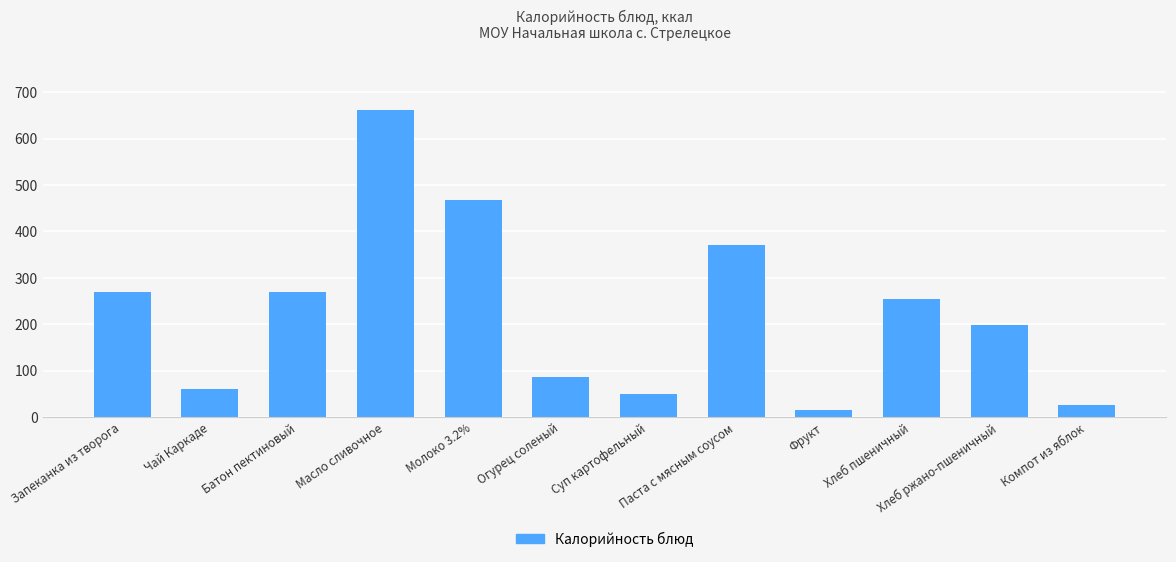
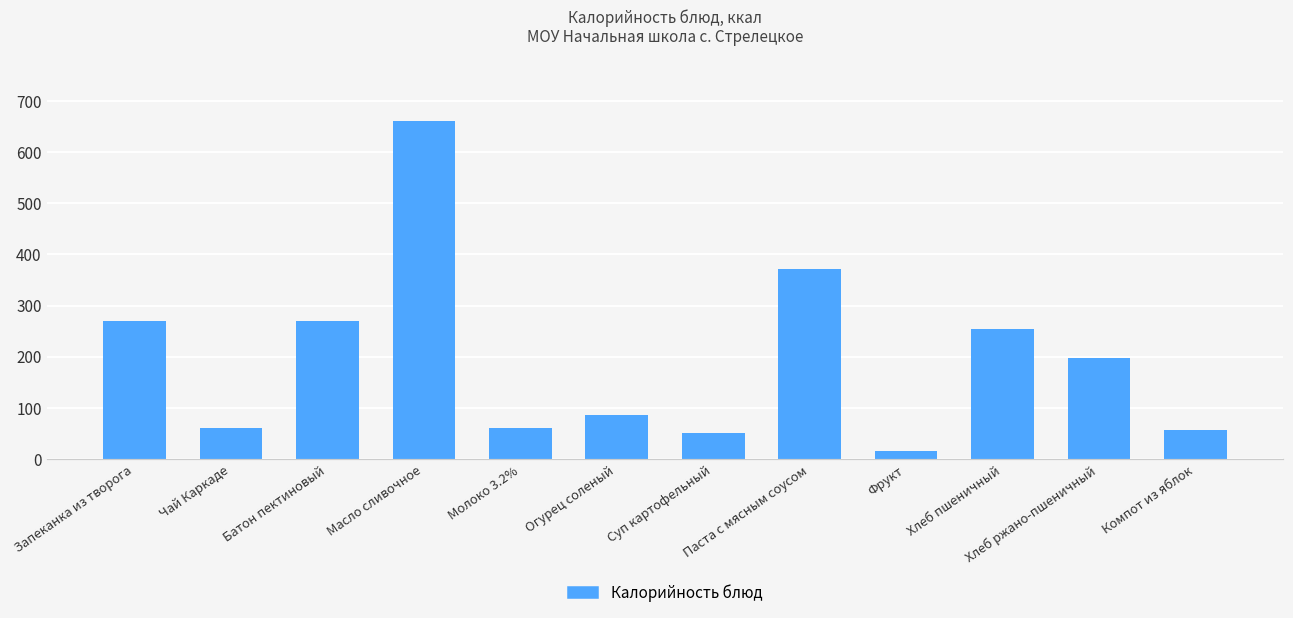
Молоко 3.2%: 470 -> 60
Компот из яблок: 30 -> 60
